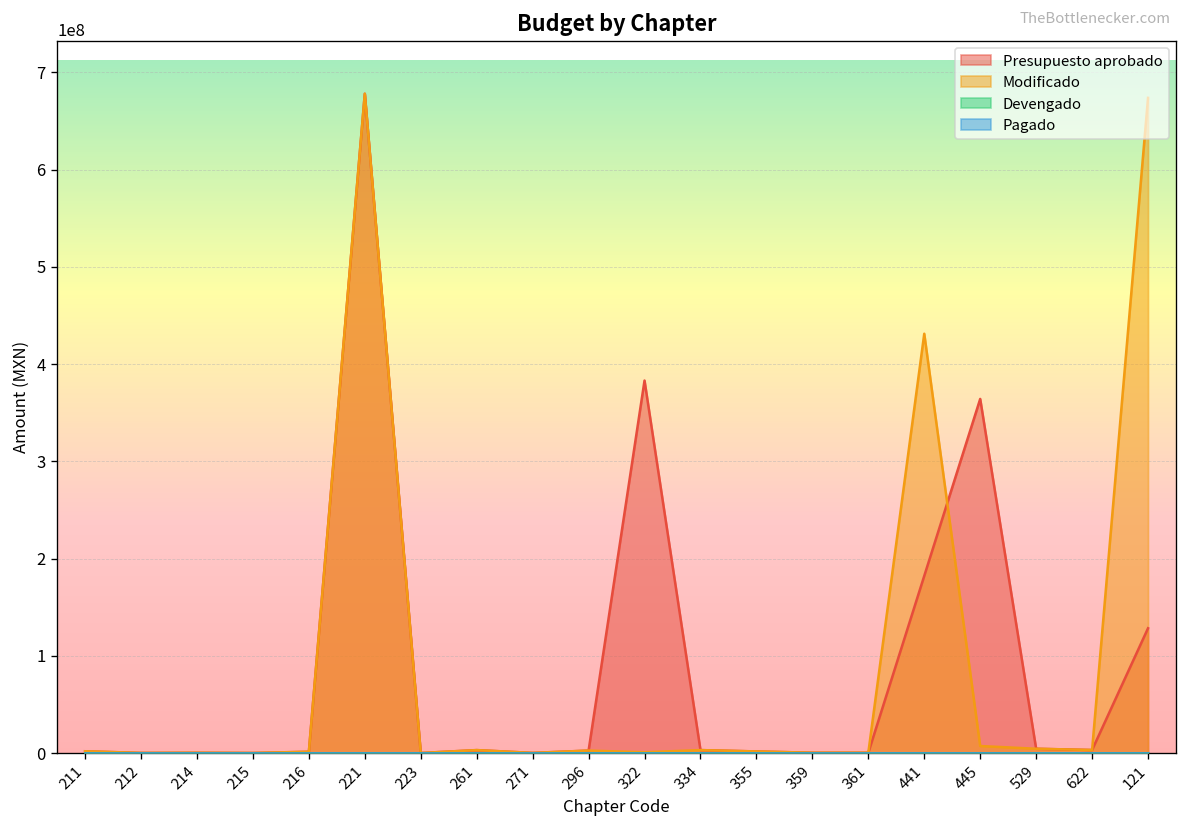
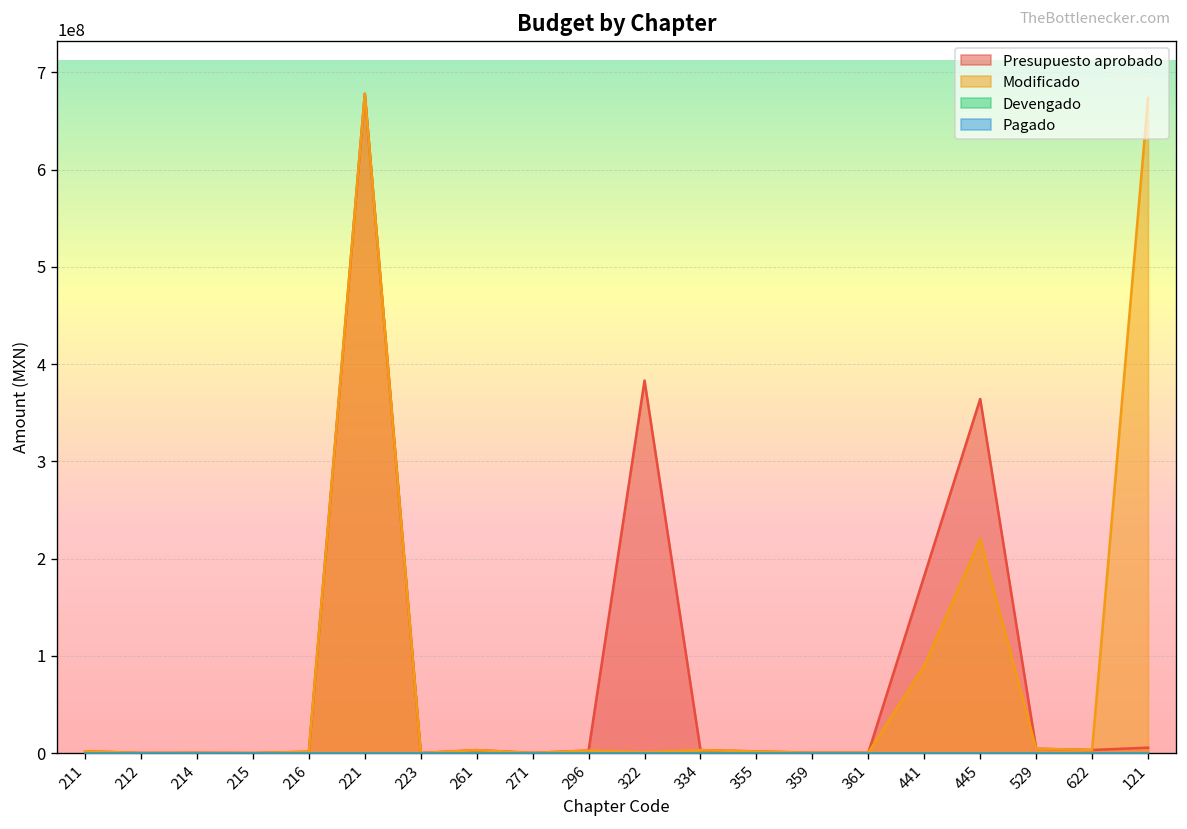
Modificado, 441: 430000000 -> 90000000
Modificado, 445: 10000000 -> 220000000
Presupuesto aprobado, 121: 130000000 -> 10000000
